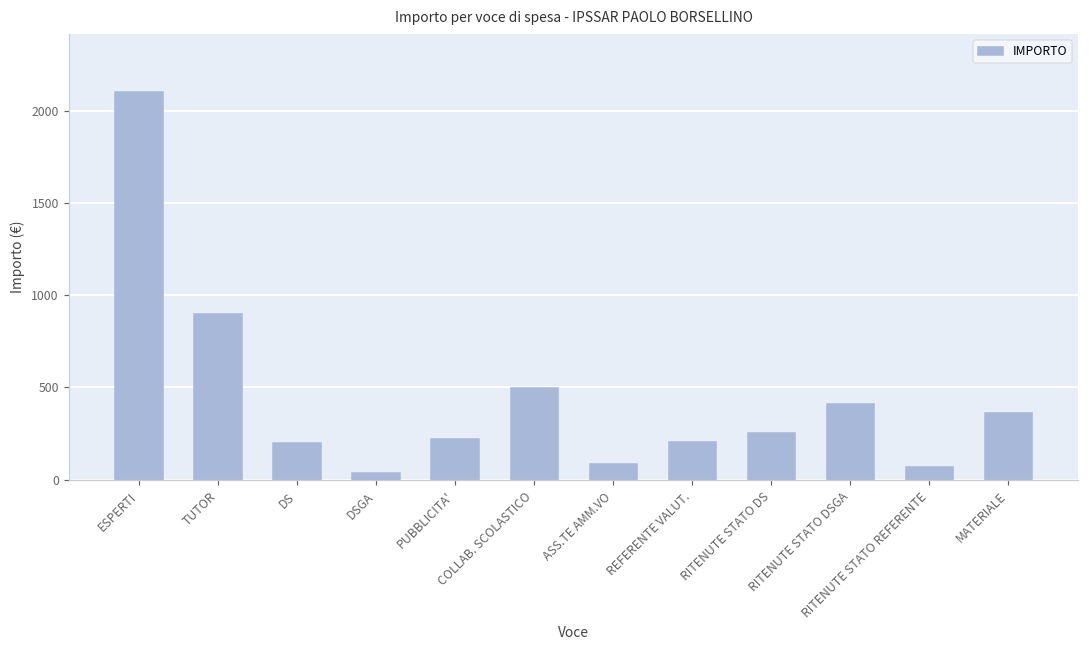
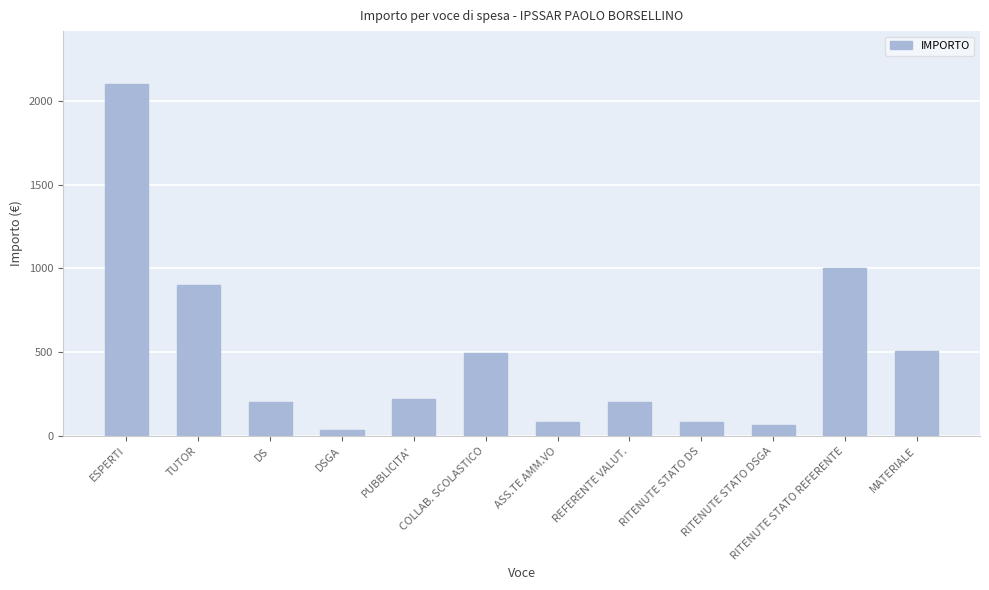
RITENUTE STATO DS: 250 -> 80
RITENUTE STATO DSGA: 410 -> 70
RITENUTE STATO REFERENTE: 70 -> 1000
MATERIALE: 360 -> 510
